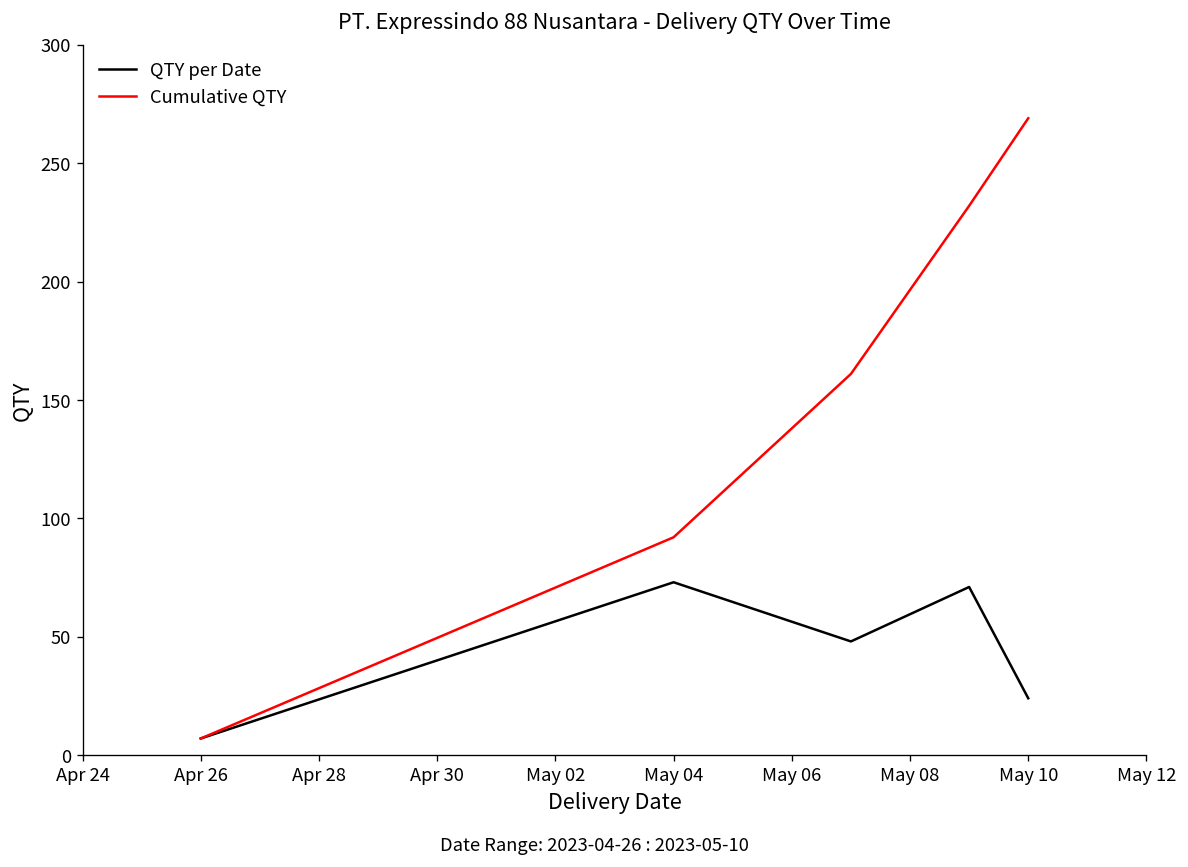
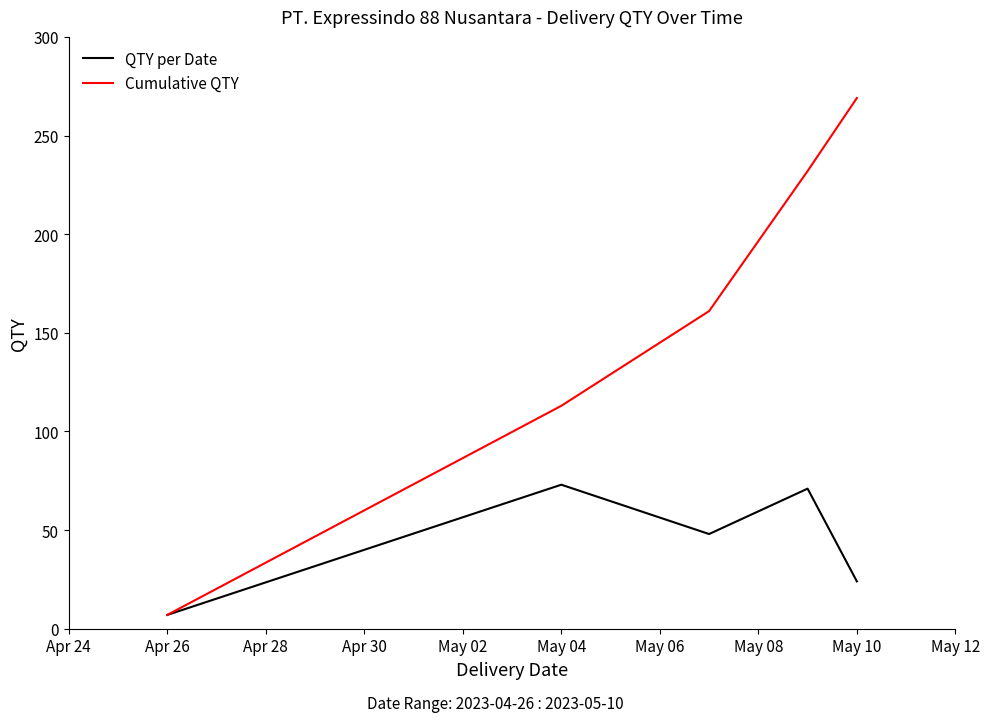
Cumulative QTY, May 04: 92 -> 113
